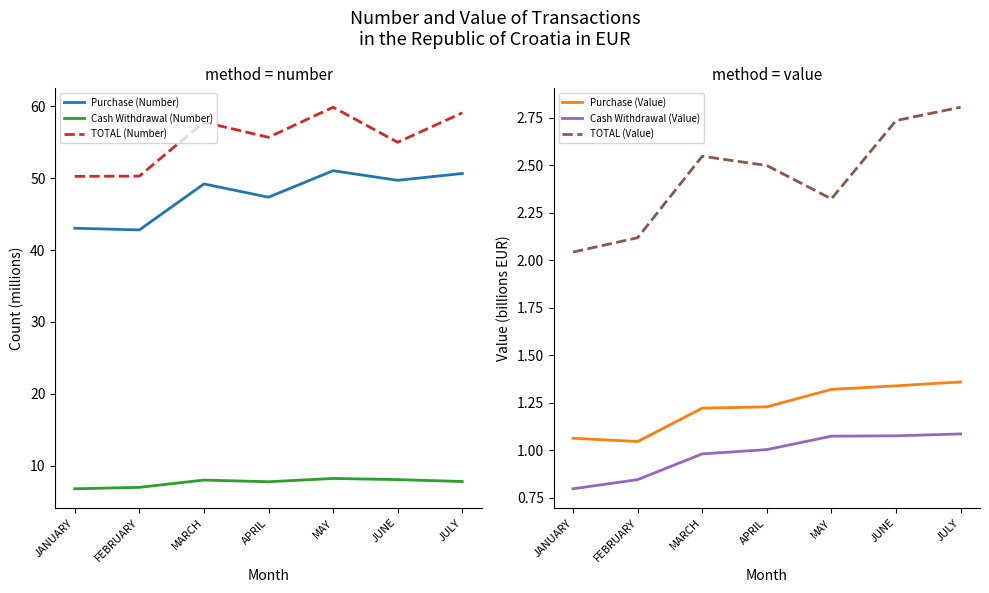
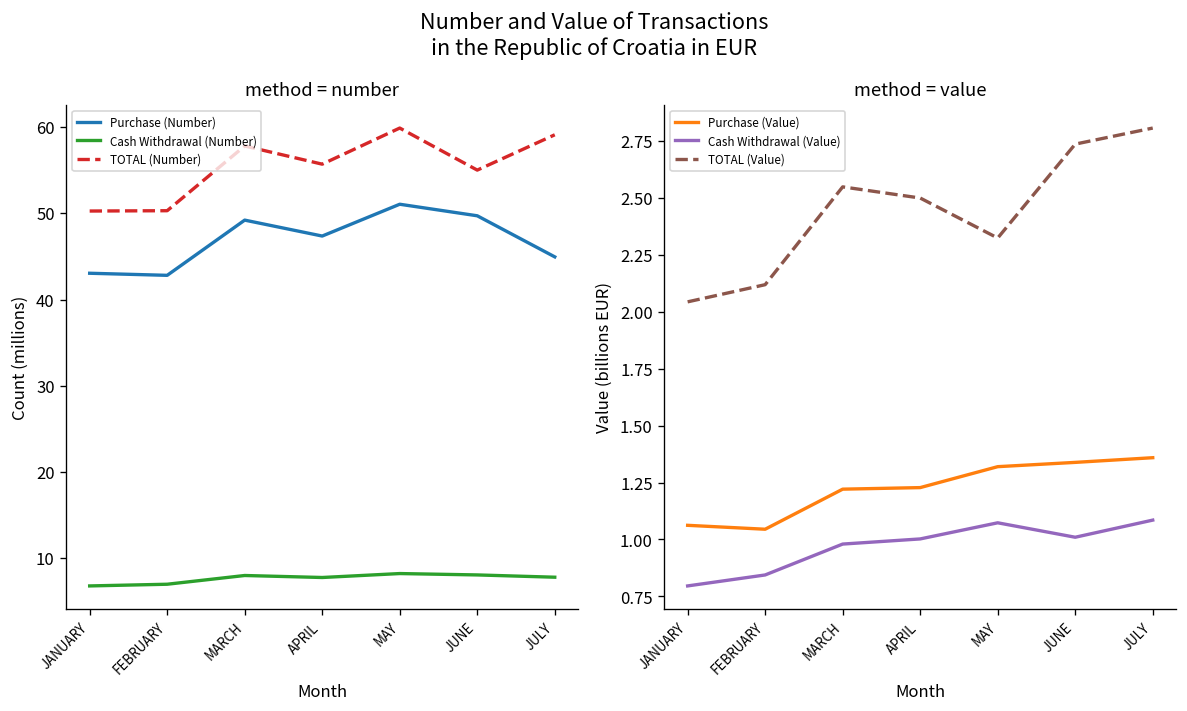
method = number, Purchase (Number), JULY: 51 -> 45
method = value, Cash Withdrawal (Value), JUNE: 1.08 -> 1.01
